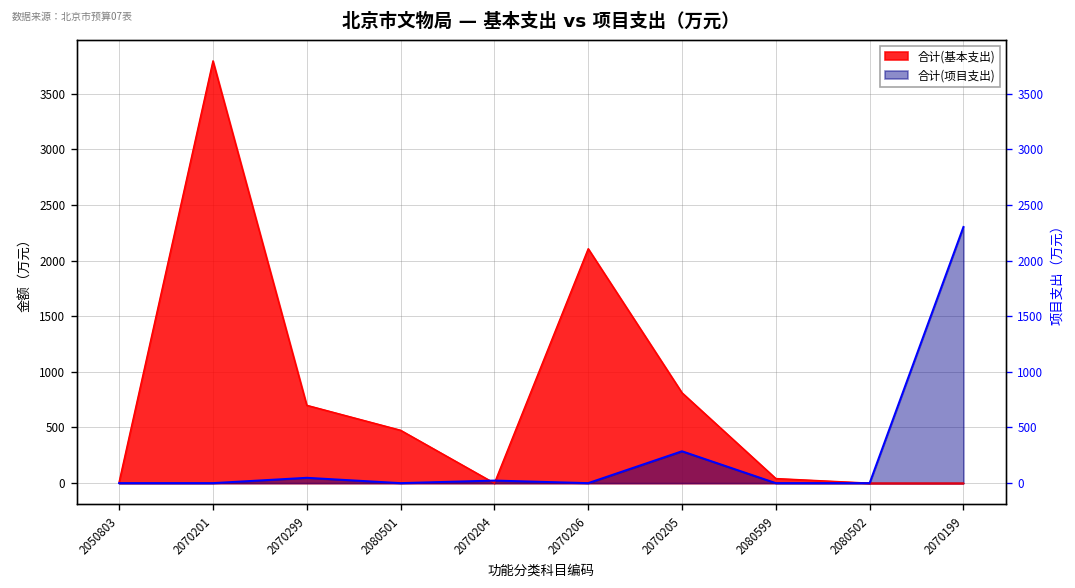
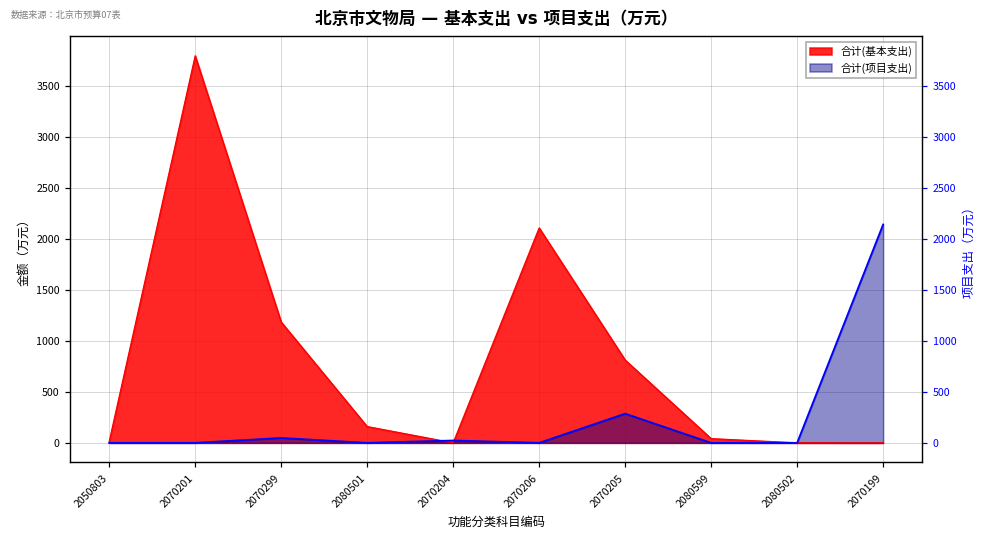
合计(基本支出), 2070299: 700 -> 1200
合计(基本支出), 2080501: 500 -> 200
合计(项目支出), 2070199: 2300 -> 2100
